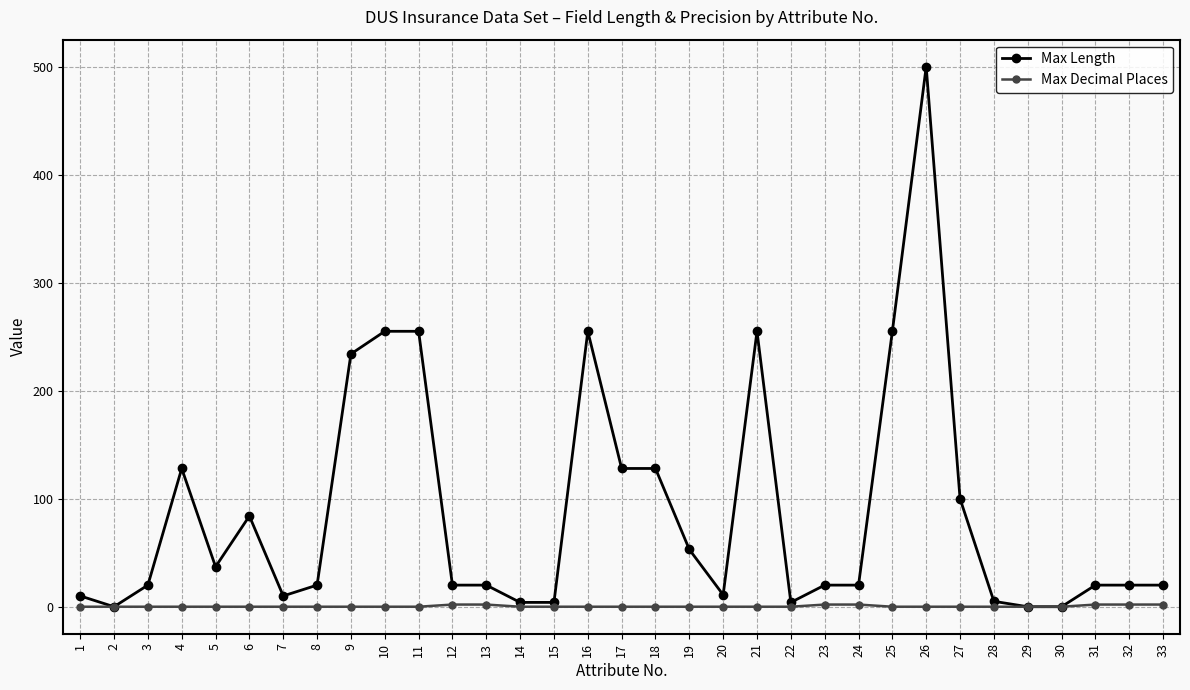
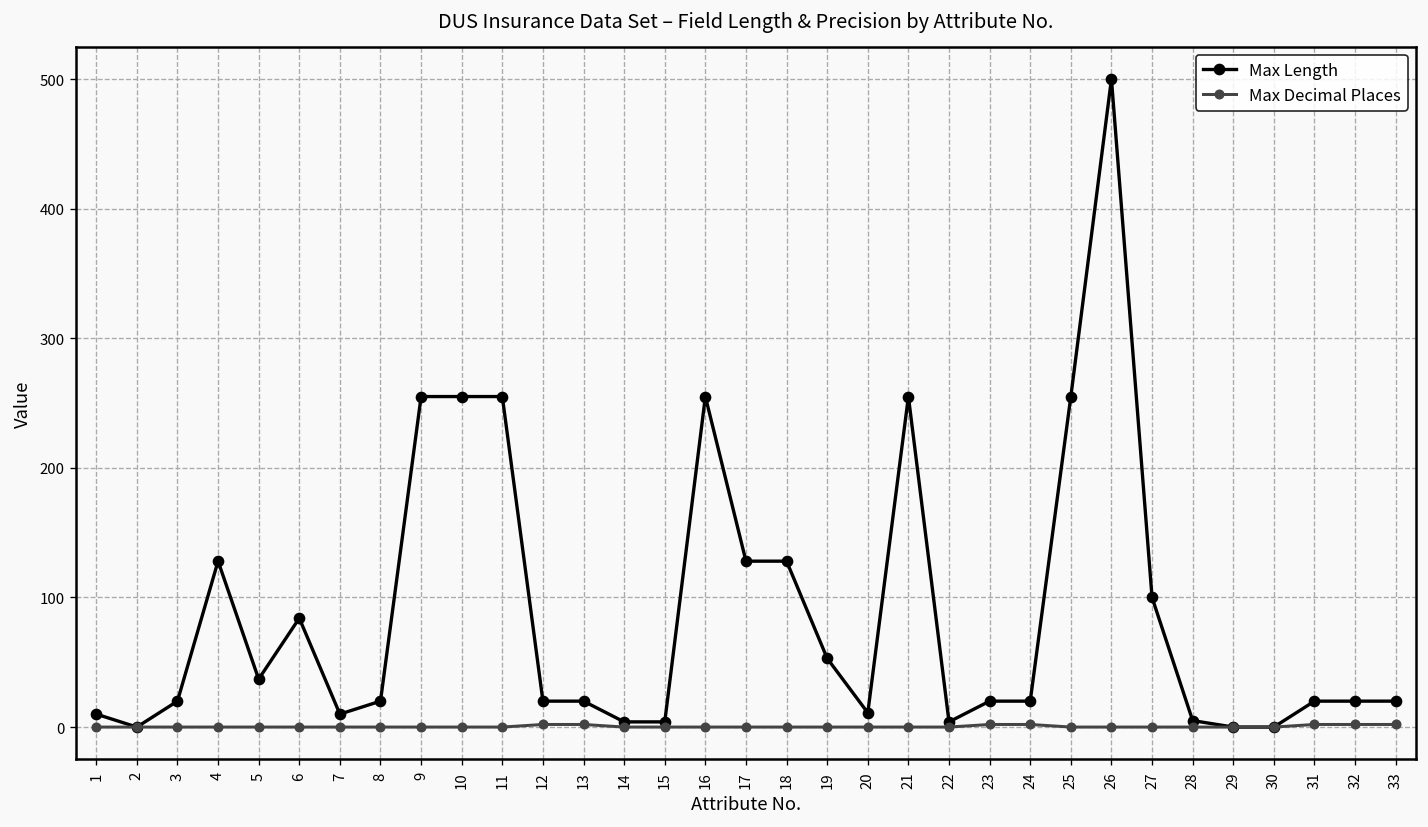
Max Length, 9: 234 -> 255
